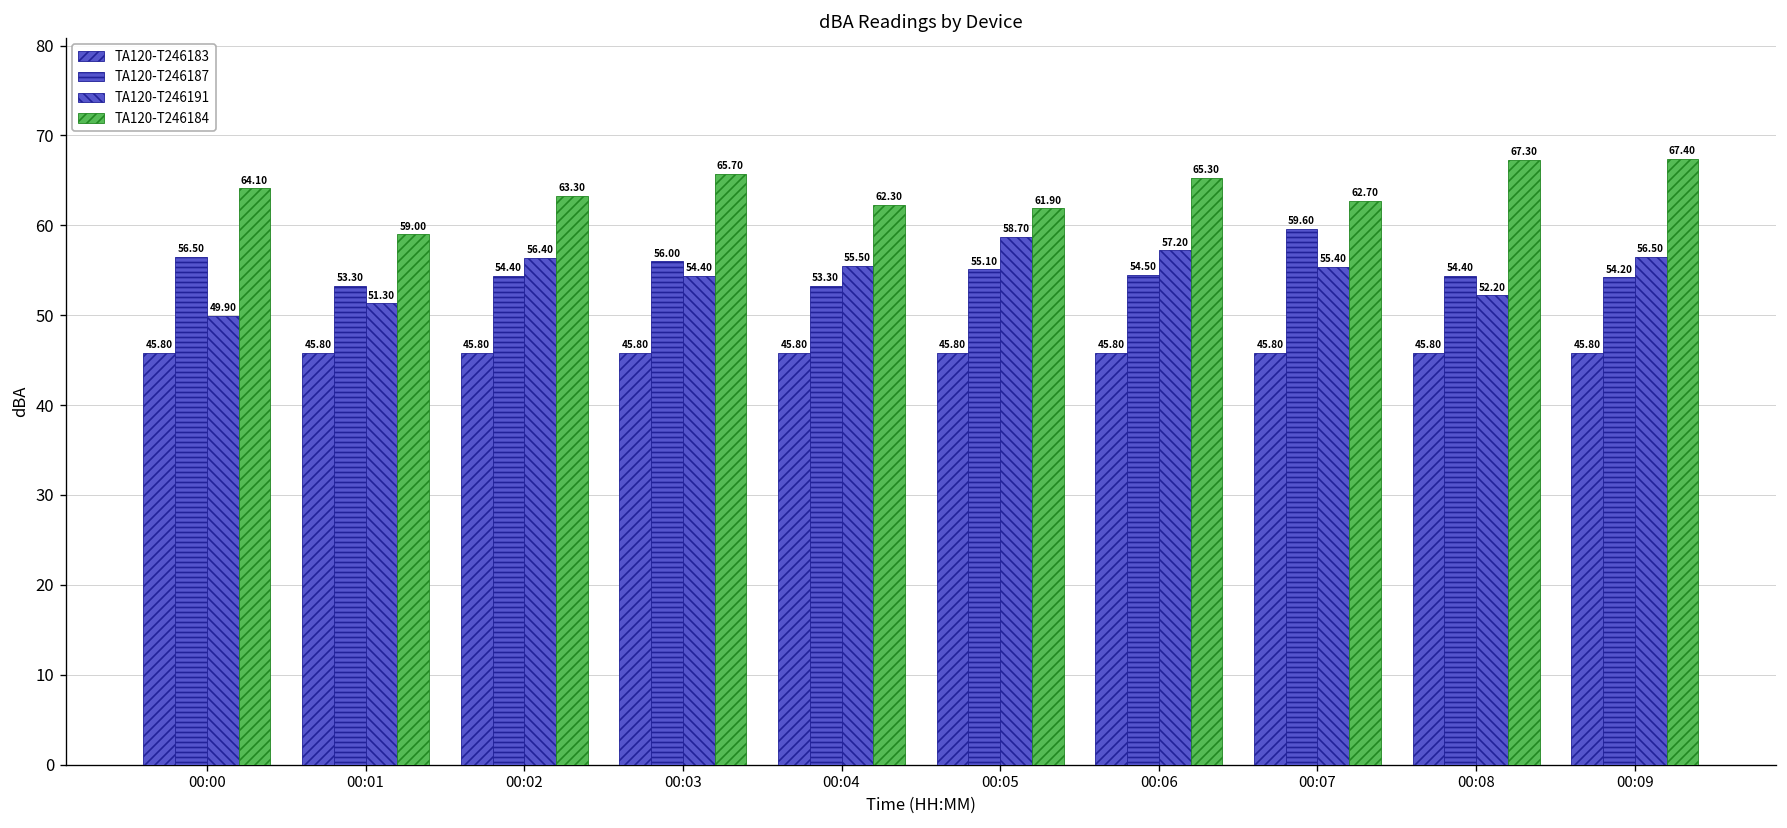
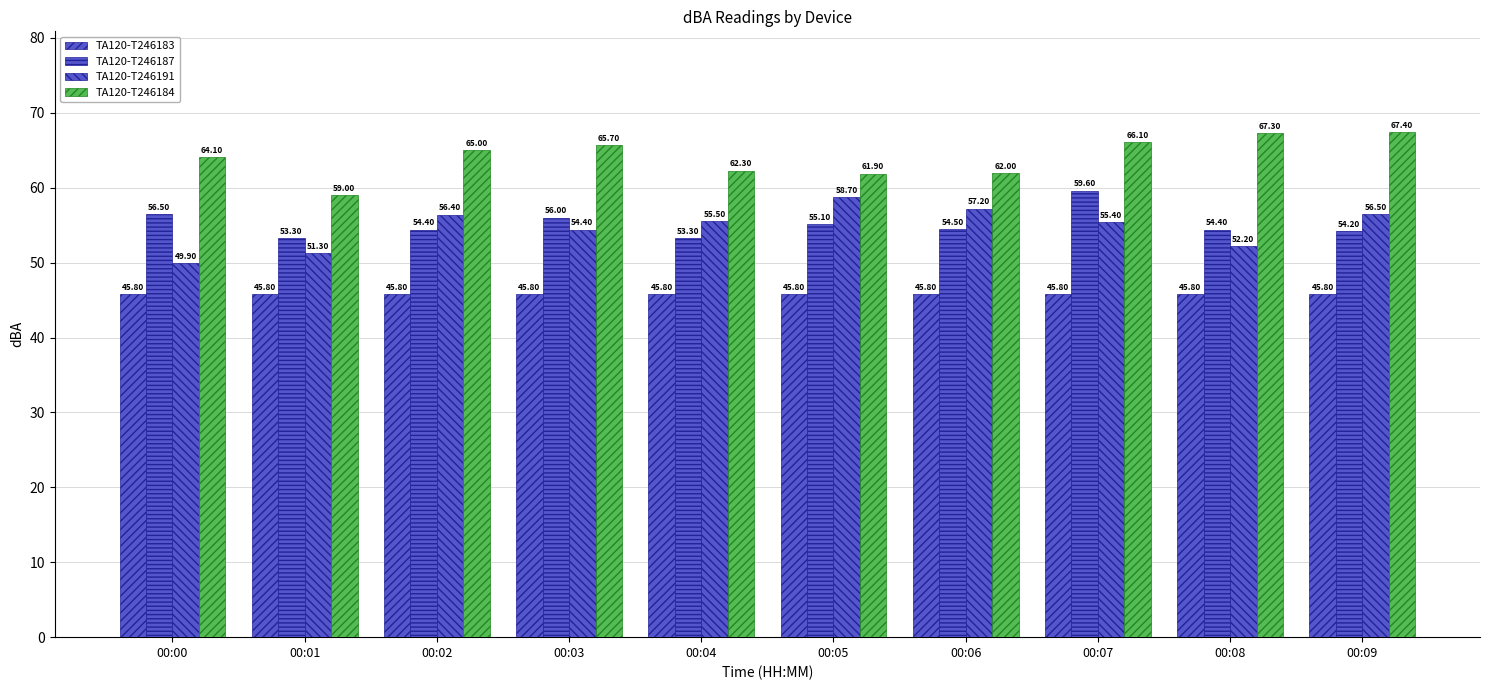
TA120-T246184, 00:02: 63.30 -> 65.00
TA120-T246184, 00:06: 65.30 -> 62.00
TA120-T246184, 00:07: 62.70 -> 66.10
